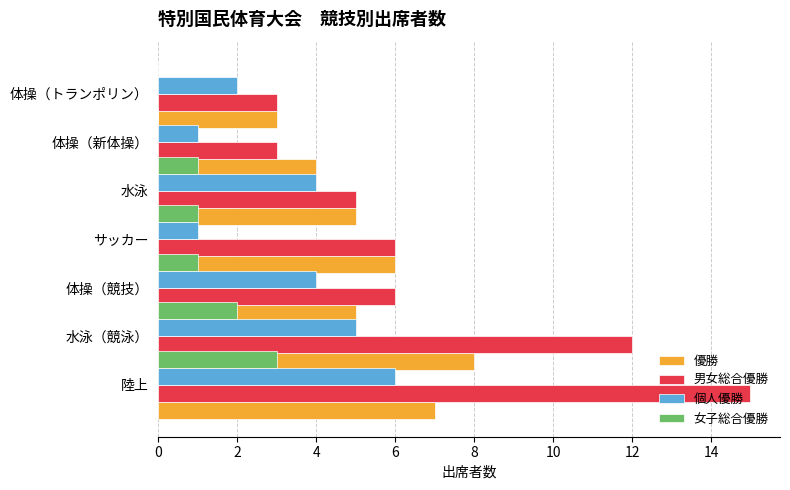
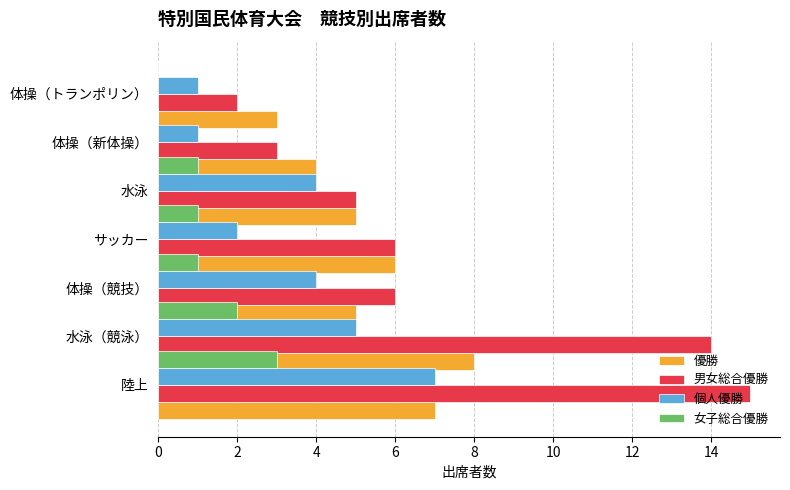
個人優勝, 体操（トランポリン）: 2 -> 1
男女総合優勝, 体操（トランポリン）: 3 -> 2
個人優勝, サッカー: 1 -> 2
男女総合優勝, 水泳（競泳）: 12 -> 14
個人優勝, 陸上: 6 -> 7
